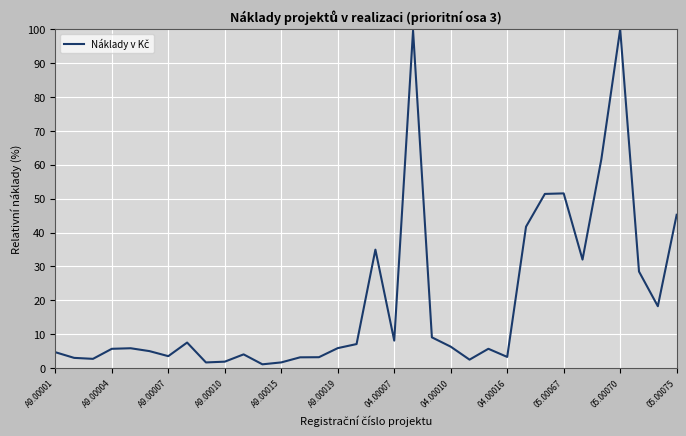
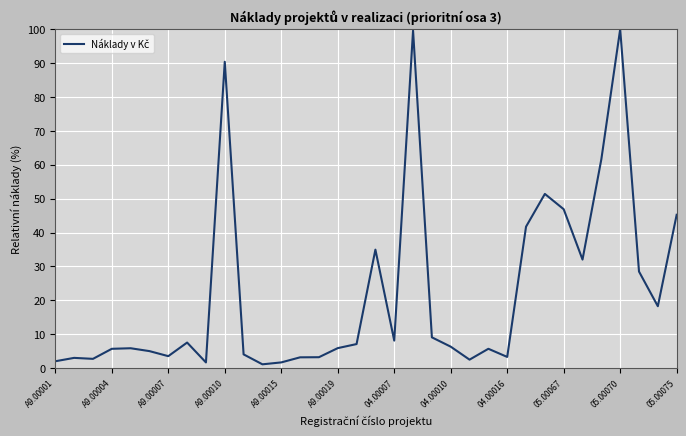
A9.00001: 5 -> 2
A9.00010: 2 -> 90
05.00067: 52 -> 47
